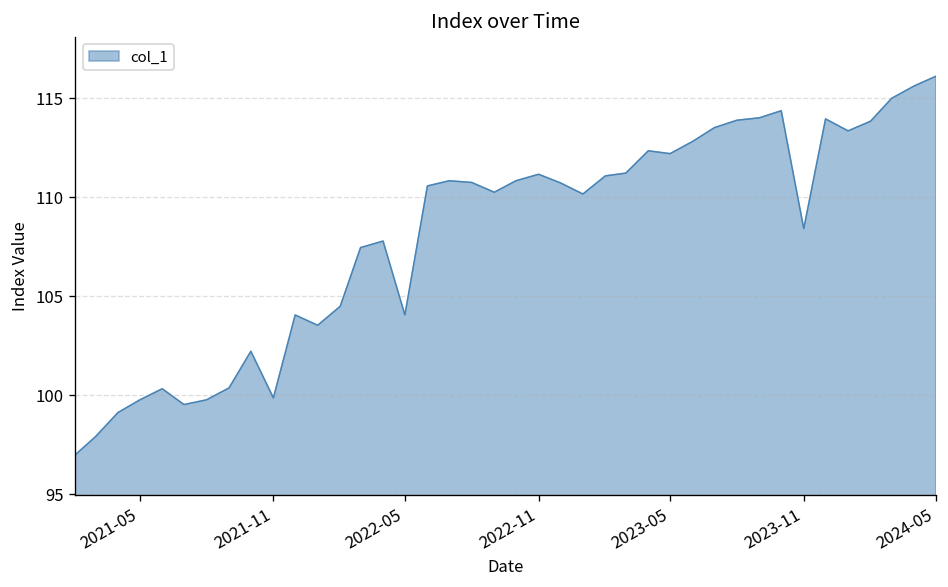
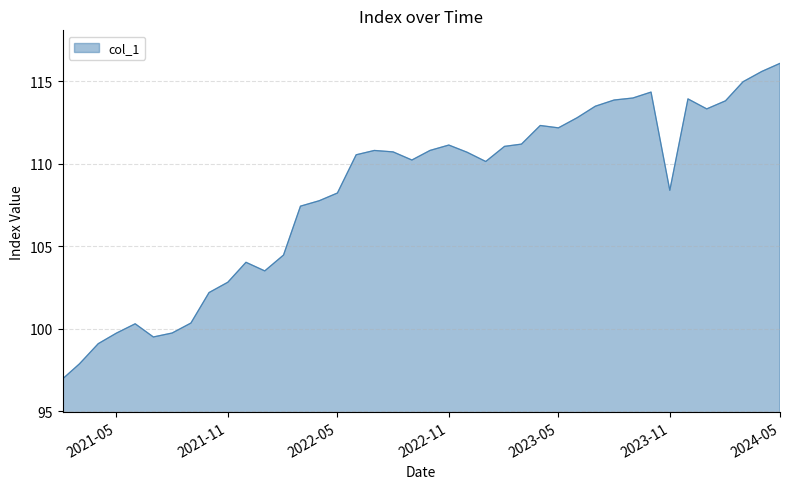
2021-11: 99.8 -> 102.8
2022-05: 104.0 -> 108.2
